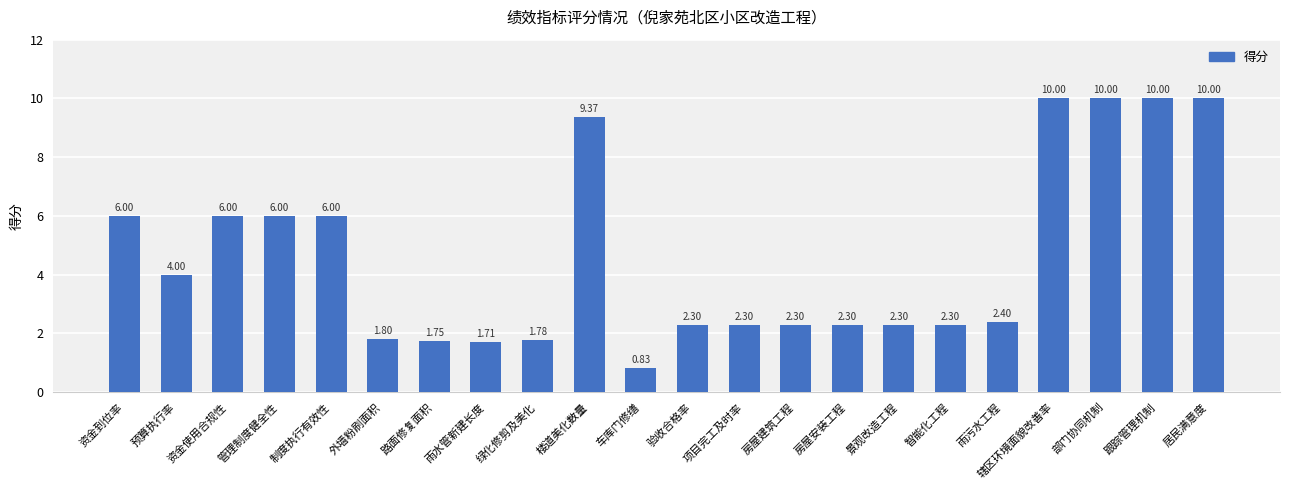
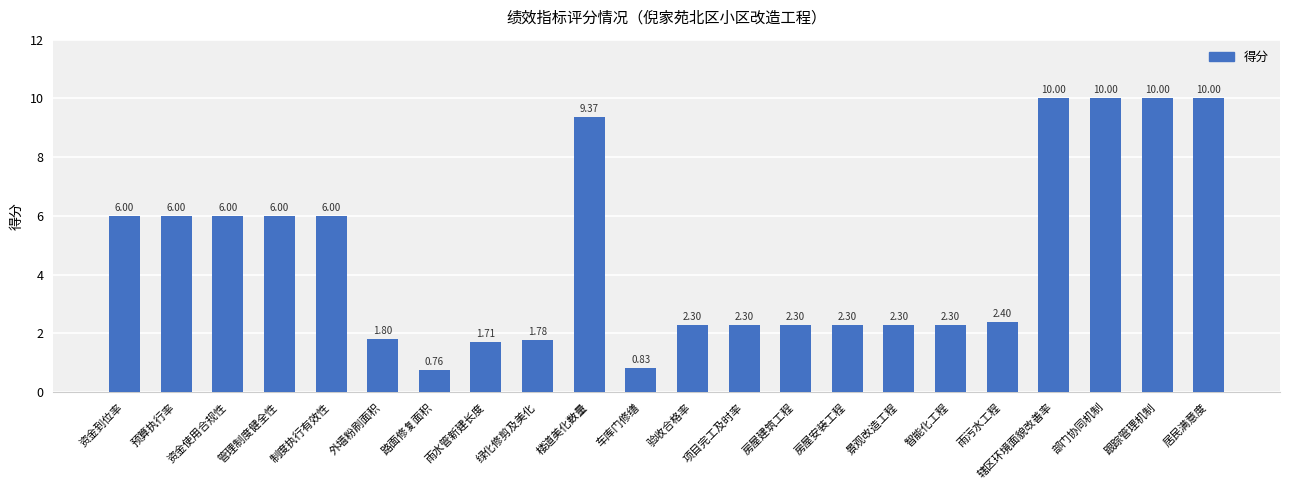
预算执行率: 4.00 -> 6.00
路面修复面积: 1.75 -> 0.76
